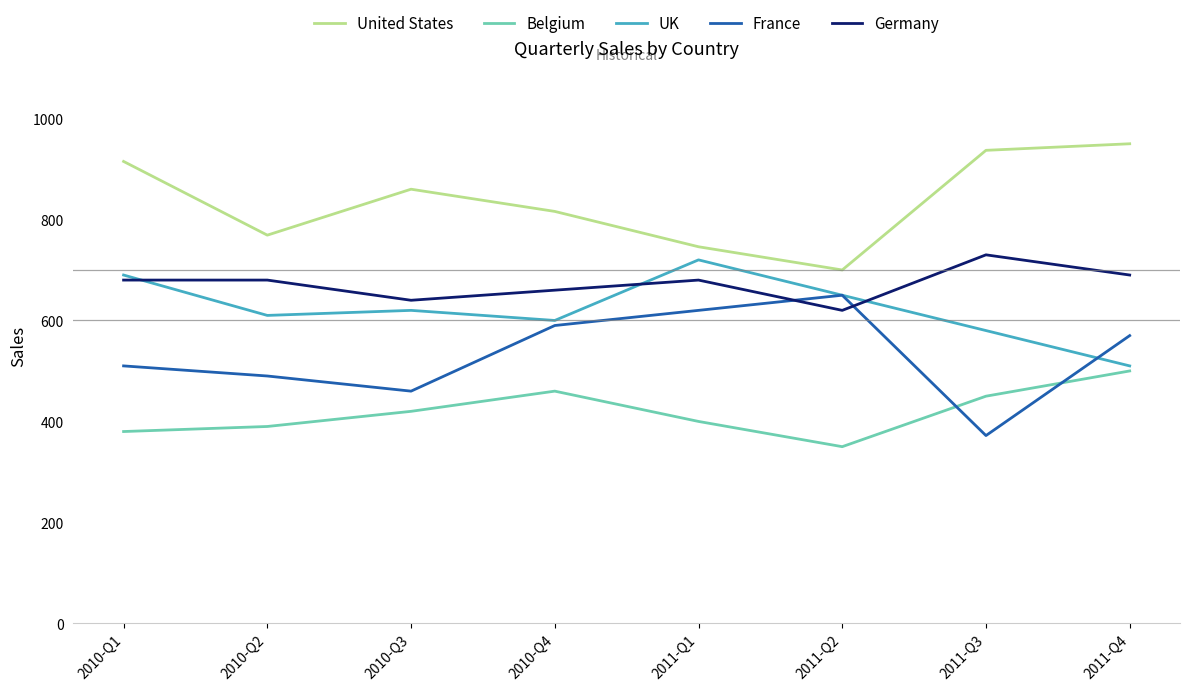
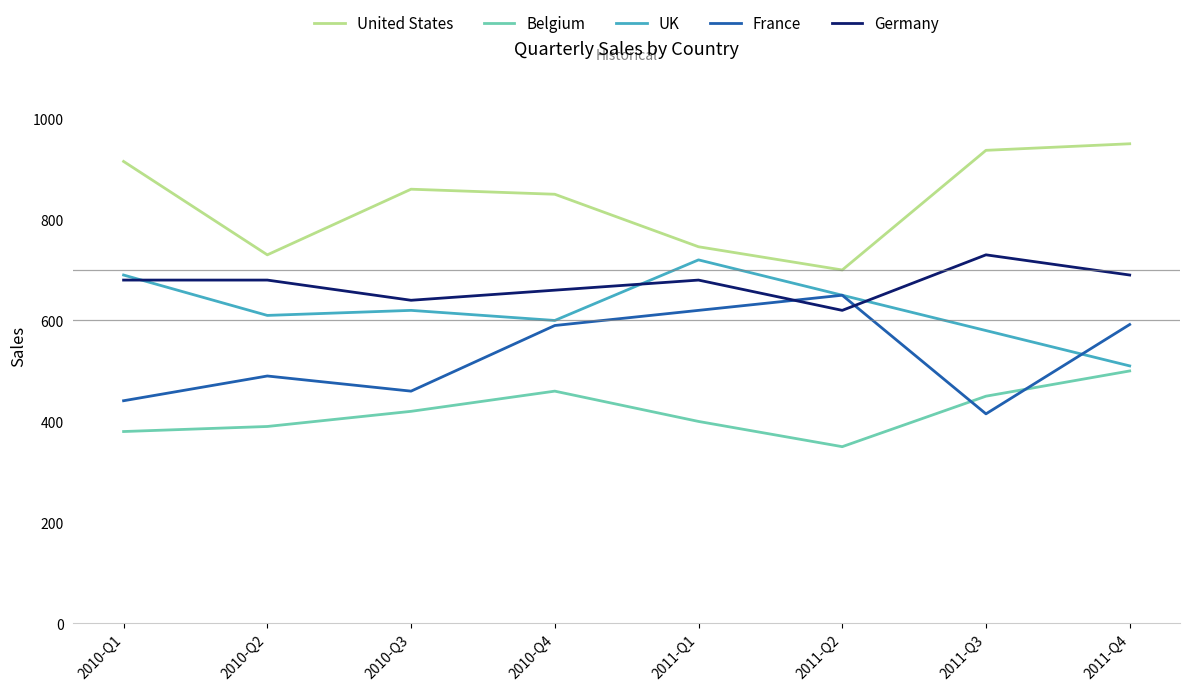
France, 2010-Q1: 510 -> 440
United States, 2010-Q2: 770 -> 730
United States, 2010-Q4: 820 -> 850
France, 2011-Q3: 370 -> 420
France, 2011-Q4: 570 -> 590
